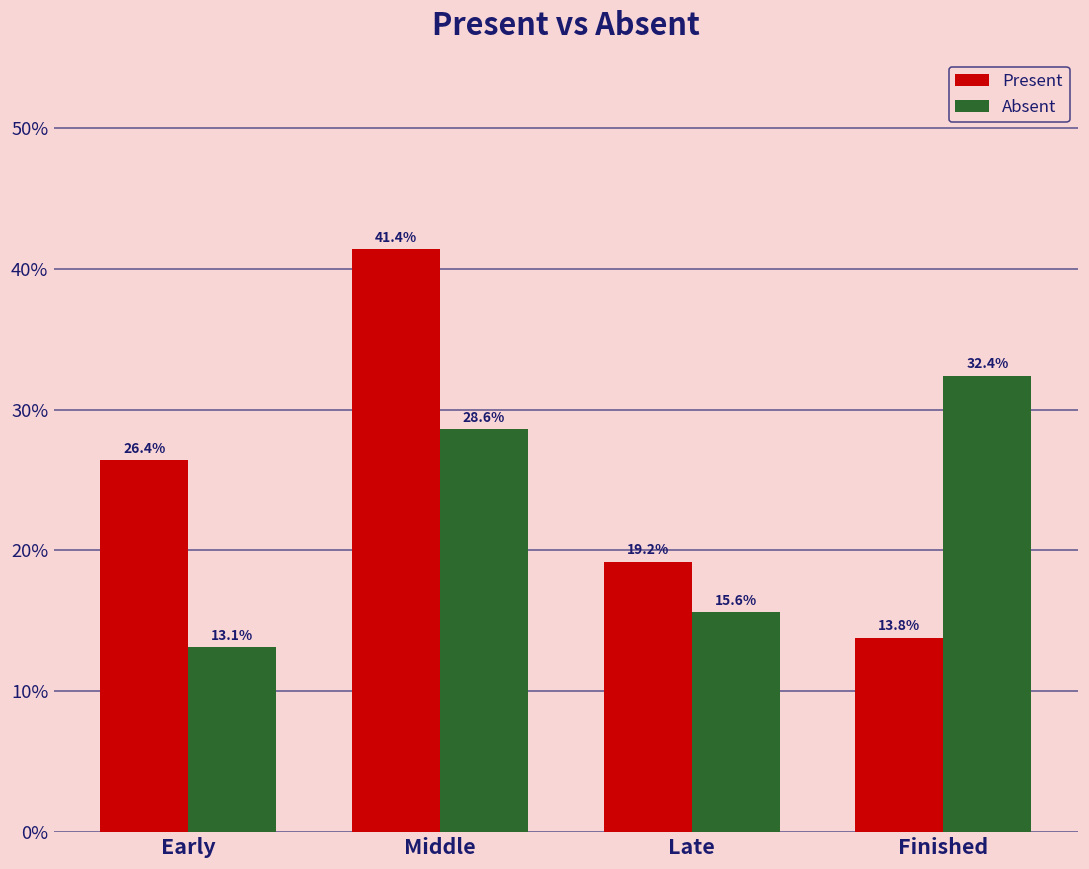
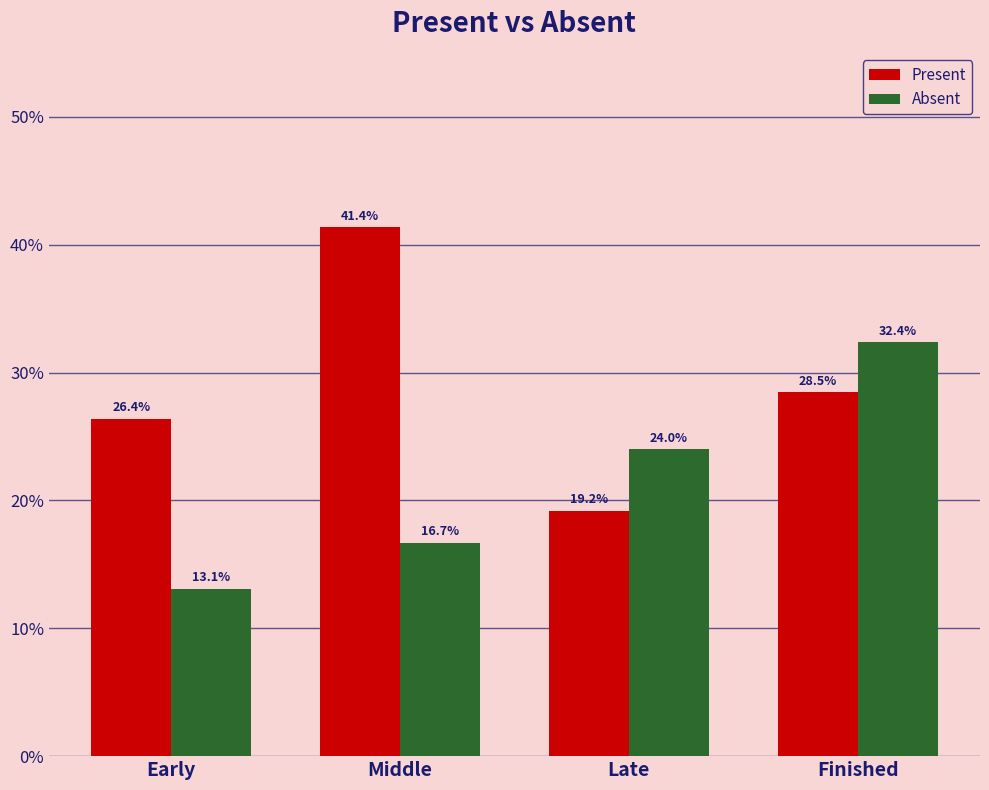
Absent, Middle: 28.6% -> 16.7%
Absent, Late: 15.6% -> 24.0%
Present, Finished: 13.8% -> 28.5%
